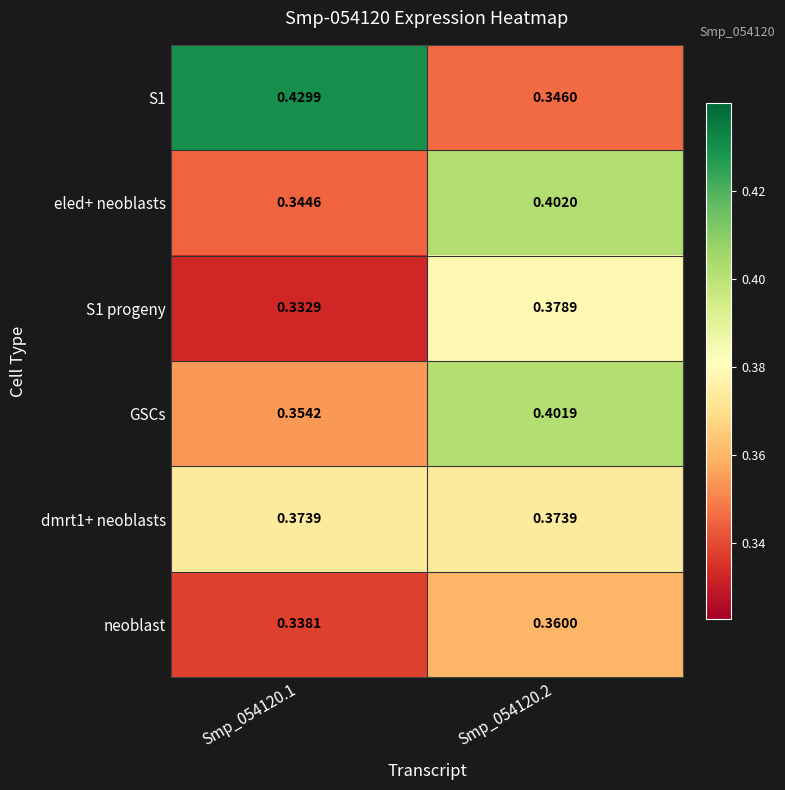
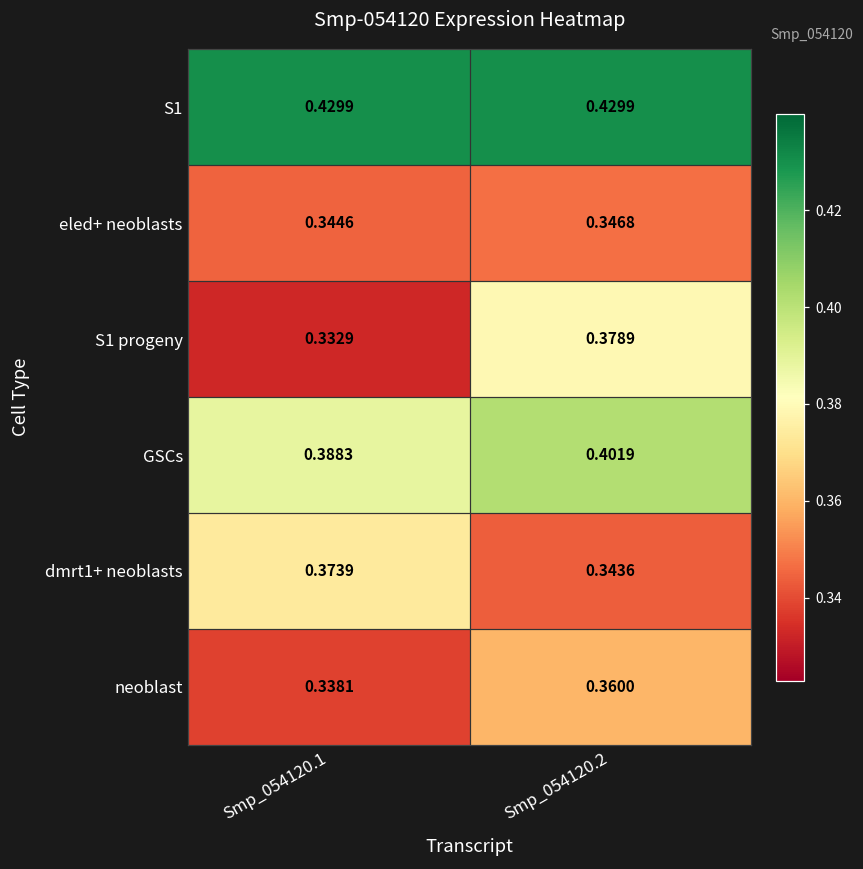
S1, Smp_054120.2: 0.3460 -> 0.4299
eled+ neoblasts, Smp_054120.2: 0.4020 -> 0.3468
GSCs, Smp_054120.1: 0.3542 -> 0.3883
dmrt1+ neoblasts, Smp_054120.2: 0.3739 -> 0.3436
